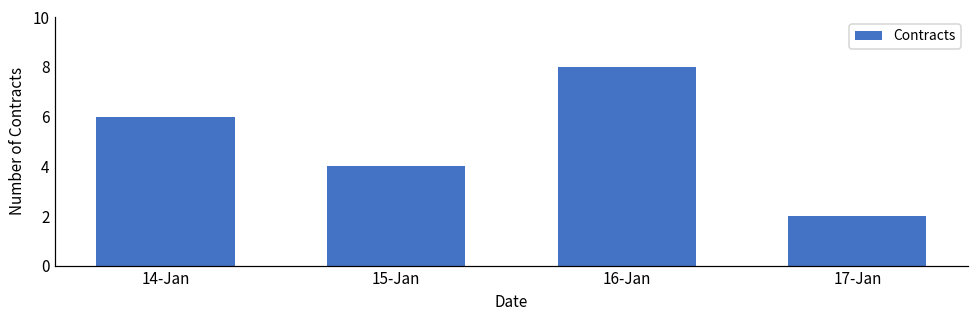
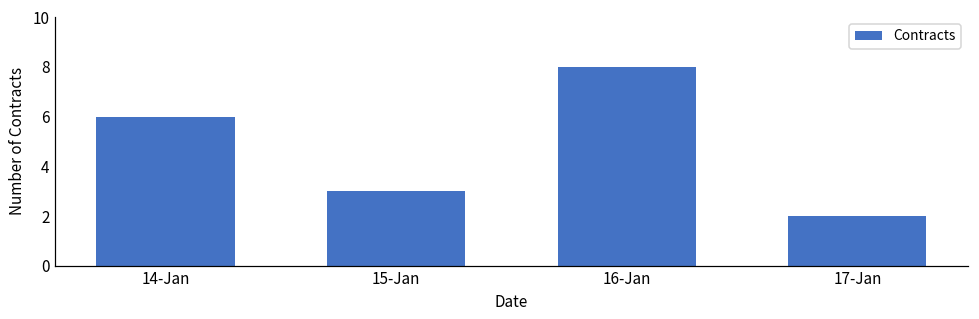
15-Jan: 4 -> 3
